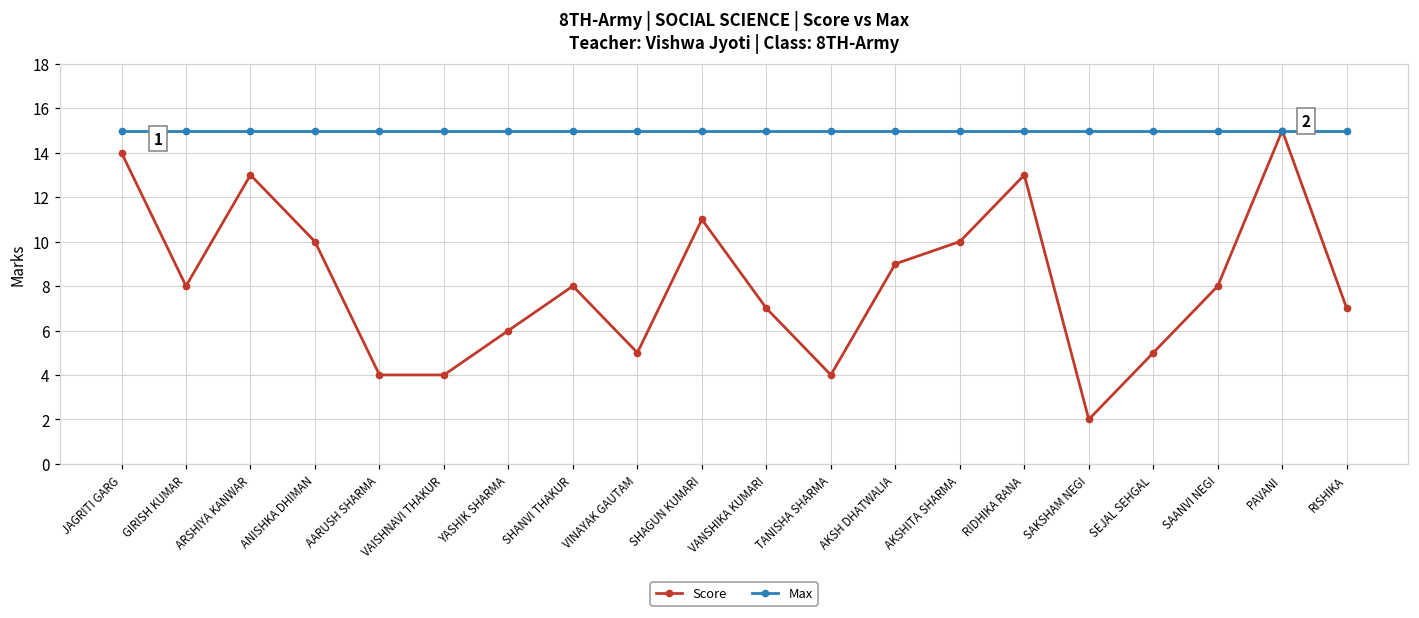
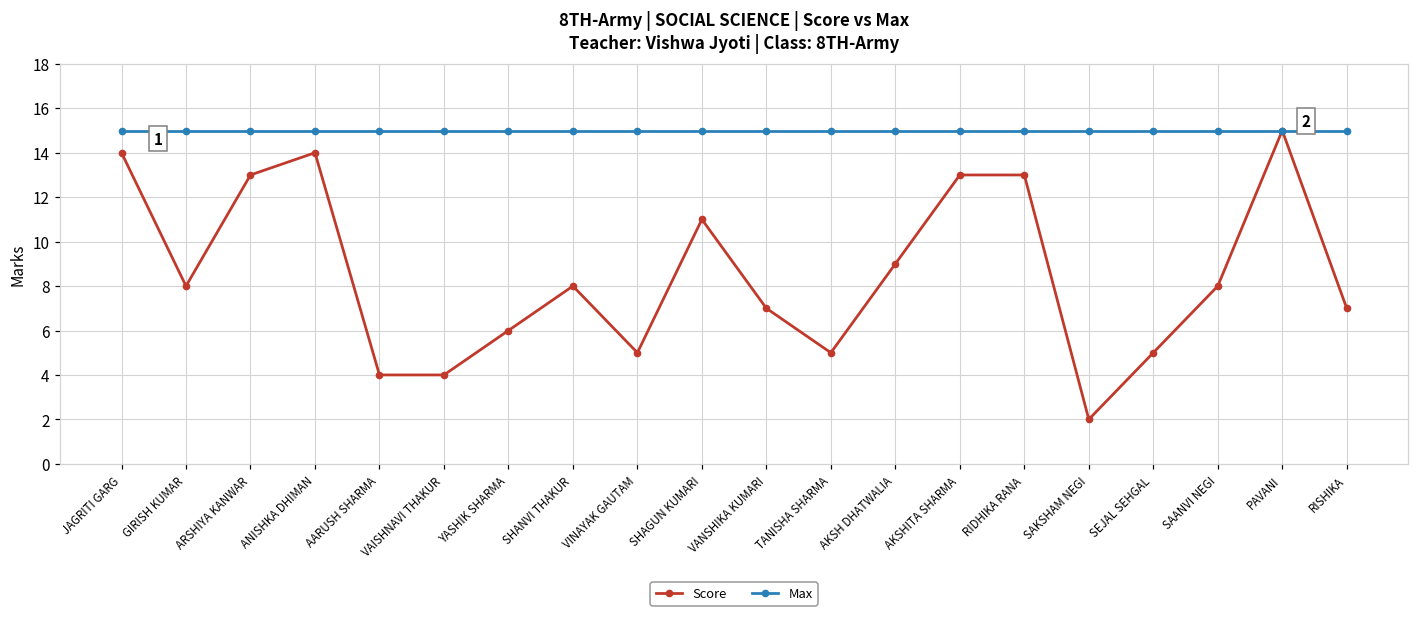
Score, ANISHKA DHIMAN: 10 -> 14
Score, TANISHA SHARMA: 4 -> 5
Score, AKSHITA SHARMA: 10 -> 13
